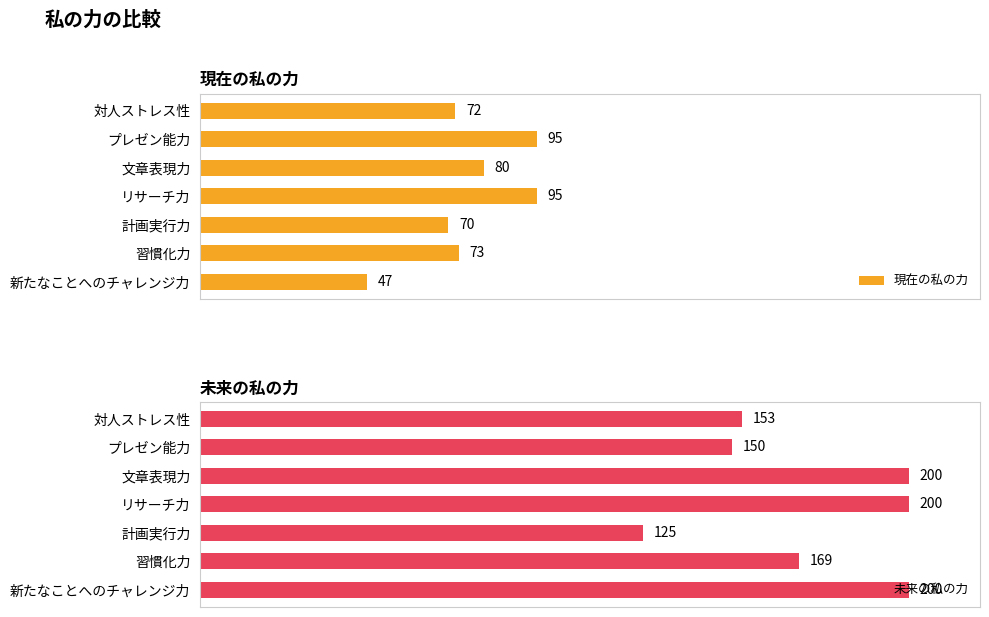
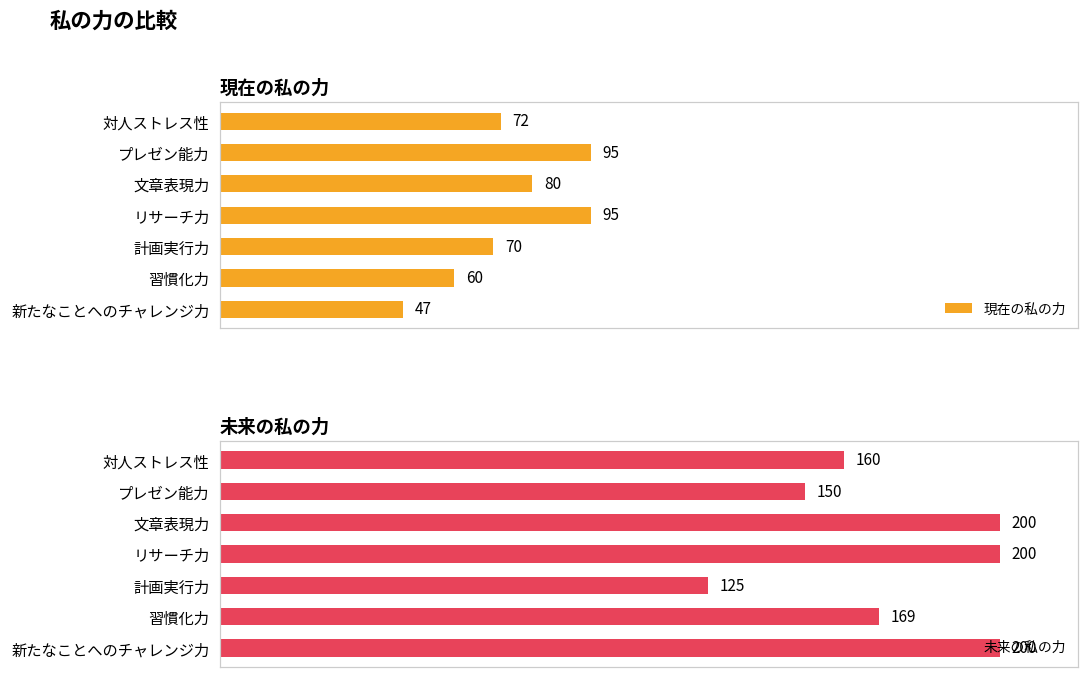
現在の私の力, 習慣化力: 73 -> 60
未来の私の力, 対人ストレス性: 153 -> 160
